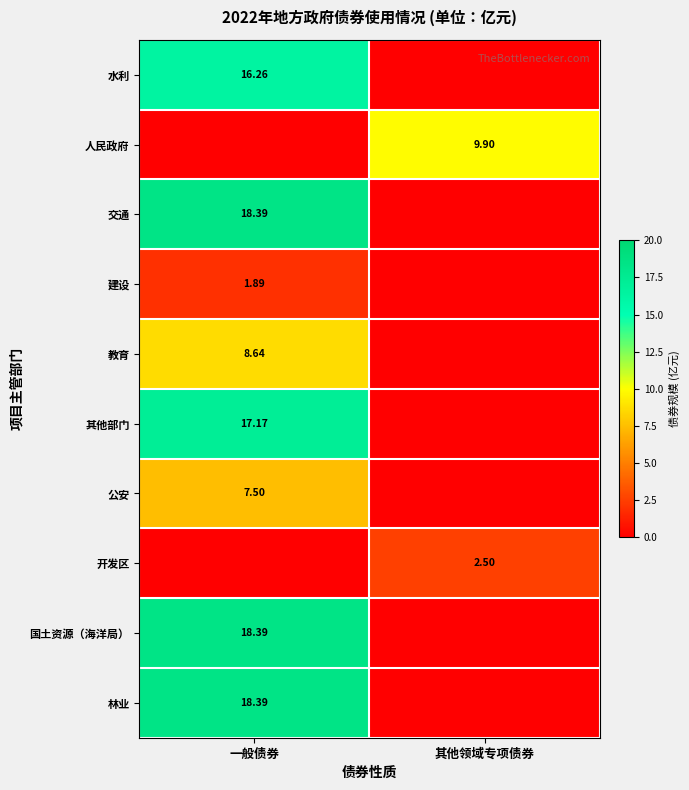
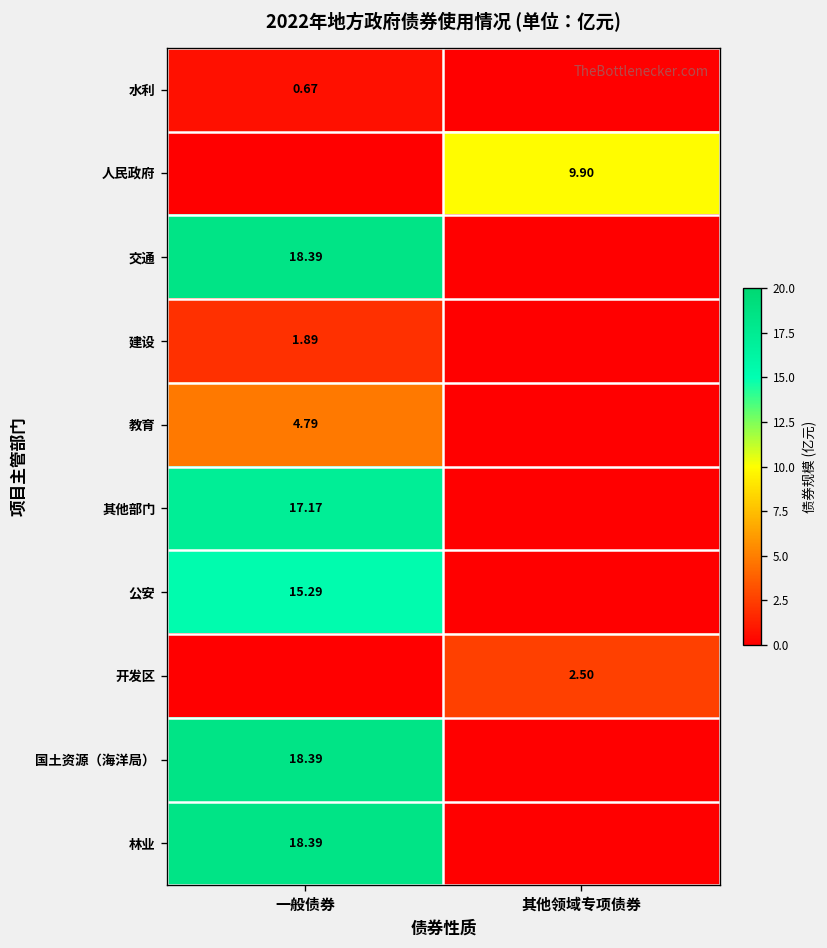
水利, 一般债券: 16.26 -> 0.67
教育, 一般债券: 8.64 -> 4.79
公安, 一般债券: 7.50 -> 15.29
